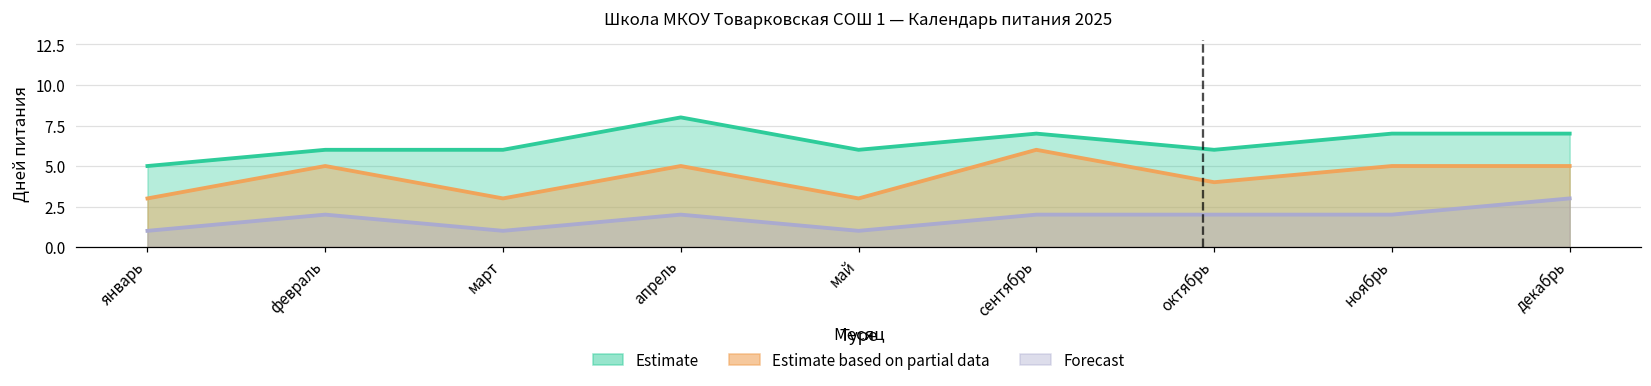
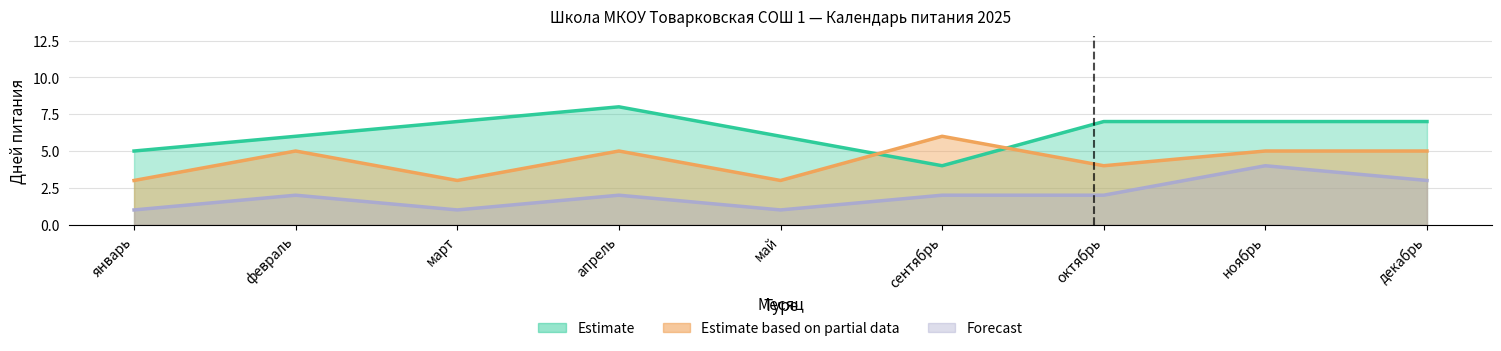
Estimate, март: 6 -> 7
Estimate, сентябрь: 7 -> 4
Estimate, октябрь: 6 -> 7
Forecast, ноябрь: 2 -> 4
